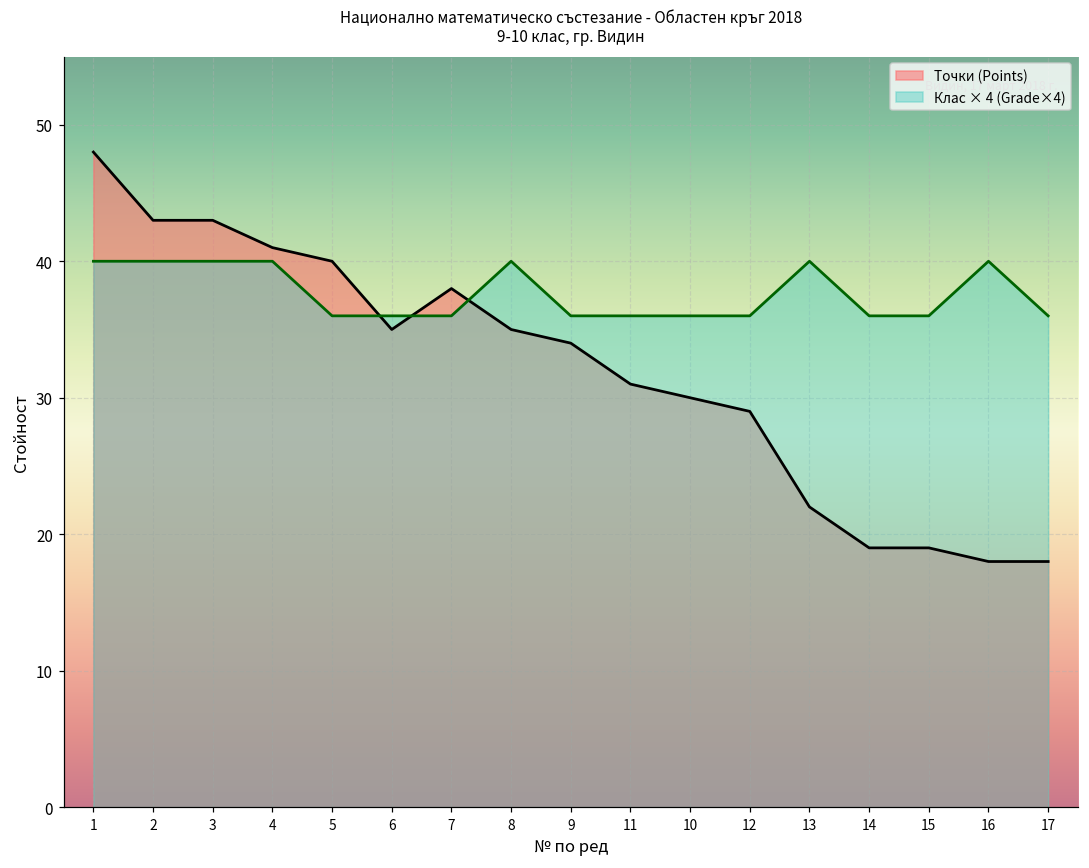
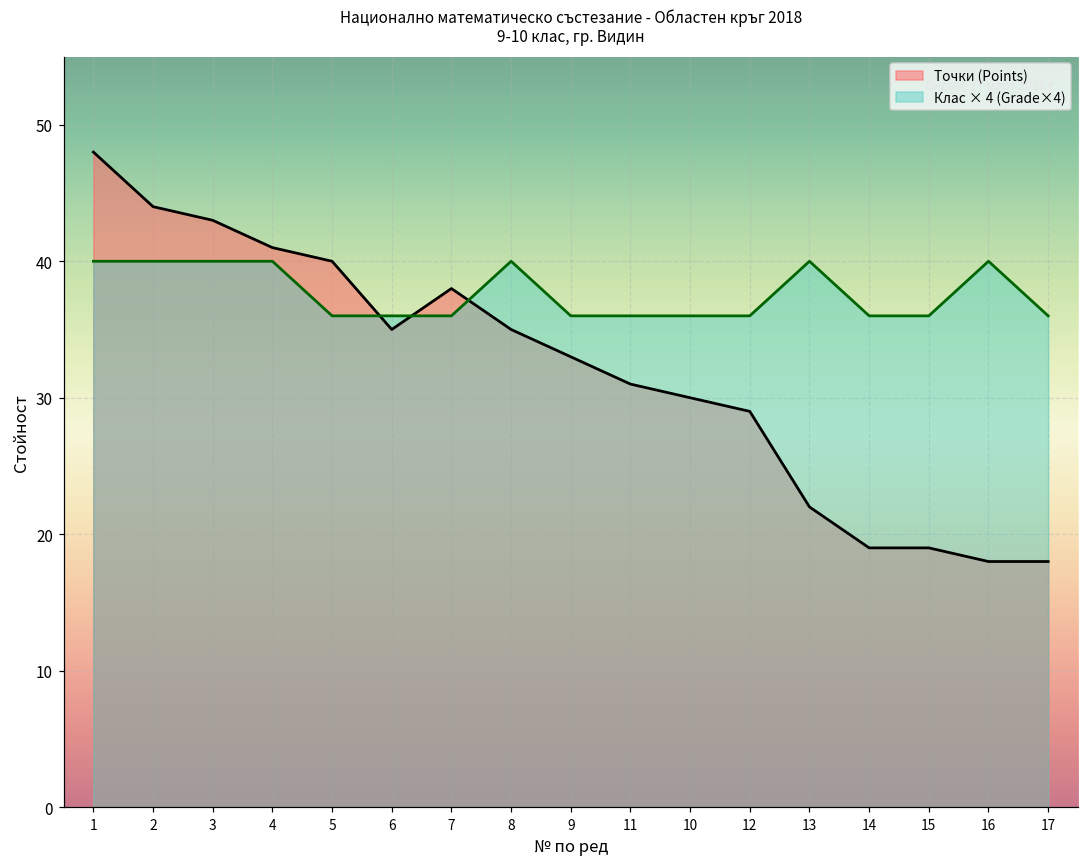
Точки (Points), 2: 43 -> 44
Точки (Points), 9: 34 -> 33
